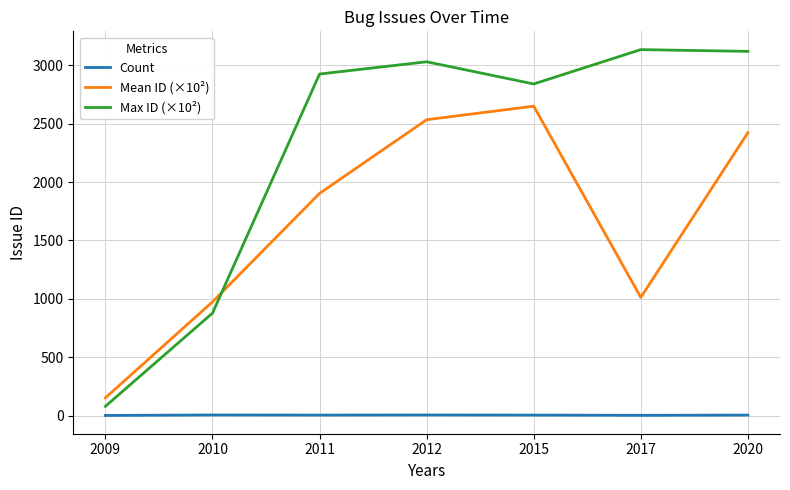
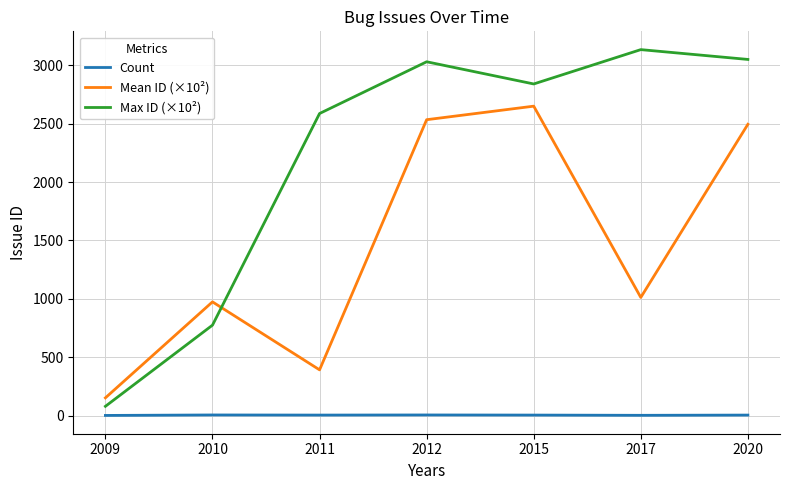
Max ID (×10²), 2010: 880 -> 780
Mean ID (×10²), 2011: 1900 -> 390
Max ID (×10²), 2011: 2930 -> 2590
Mean ID (×10²), 2020: 2420 -> 2490
Max ID (×10²), 2020: 3120 -> 3050
